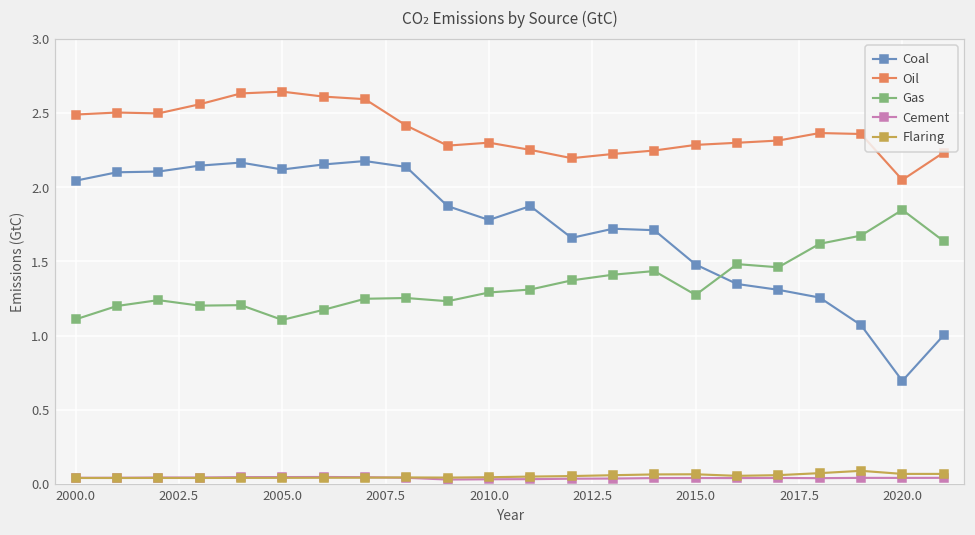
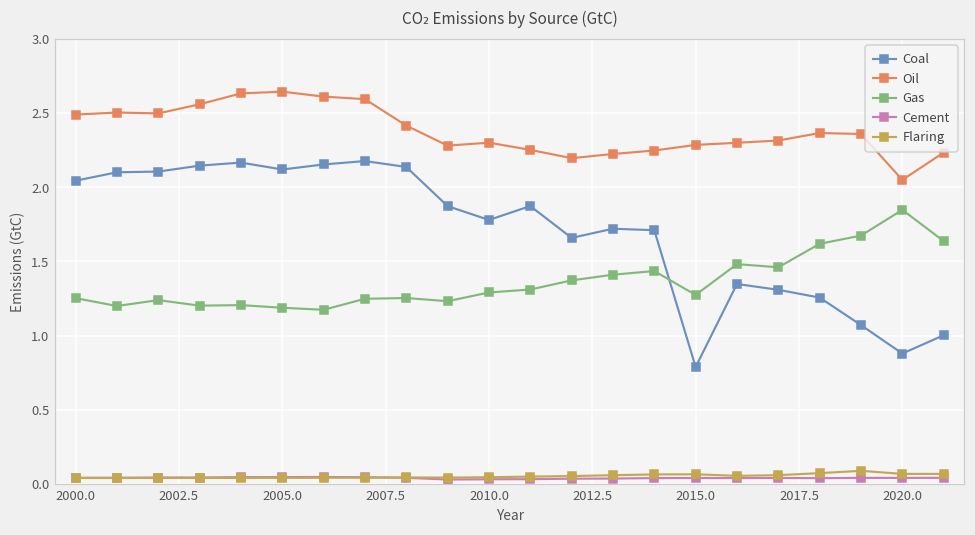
Gas, 2000.0: 1.11 -> 1.25
Gas, 2005.0: 1.11 -> 1.19
Coal, 2015.0: 1.48 -> 0.79
Coal, 2020.0: 0.69 -> 0.88
